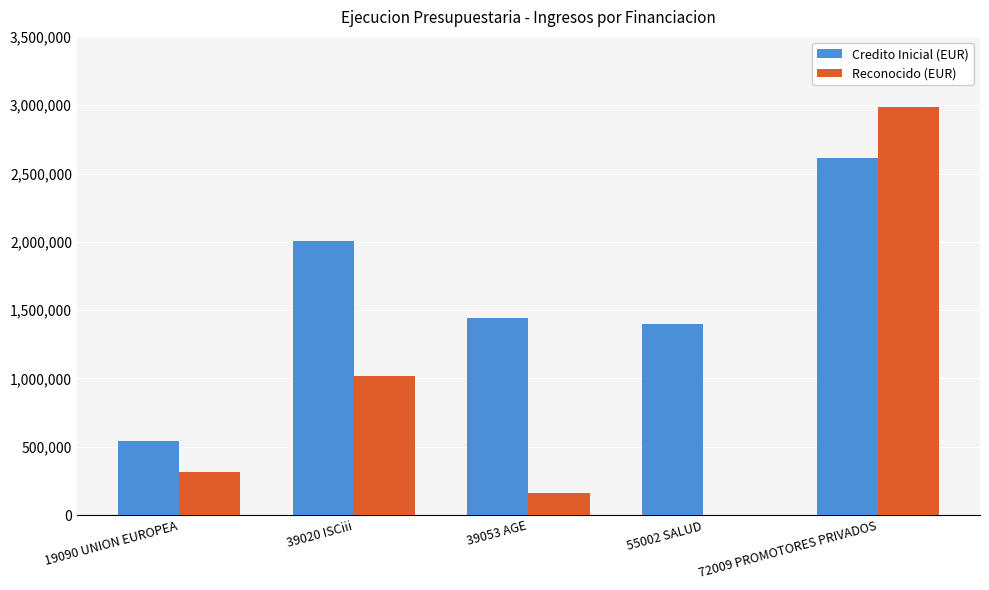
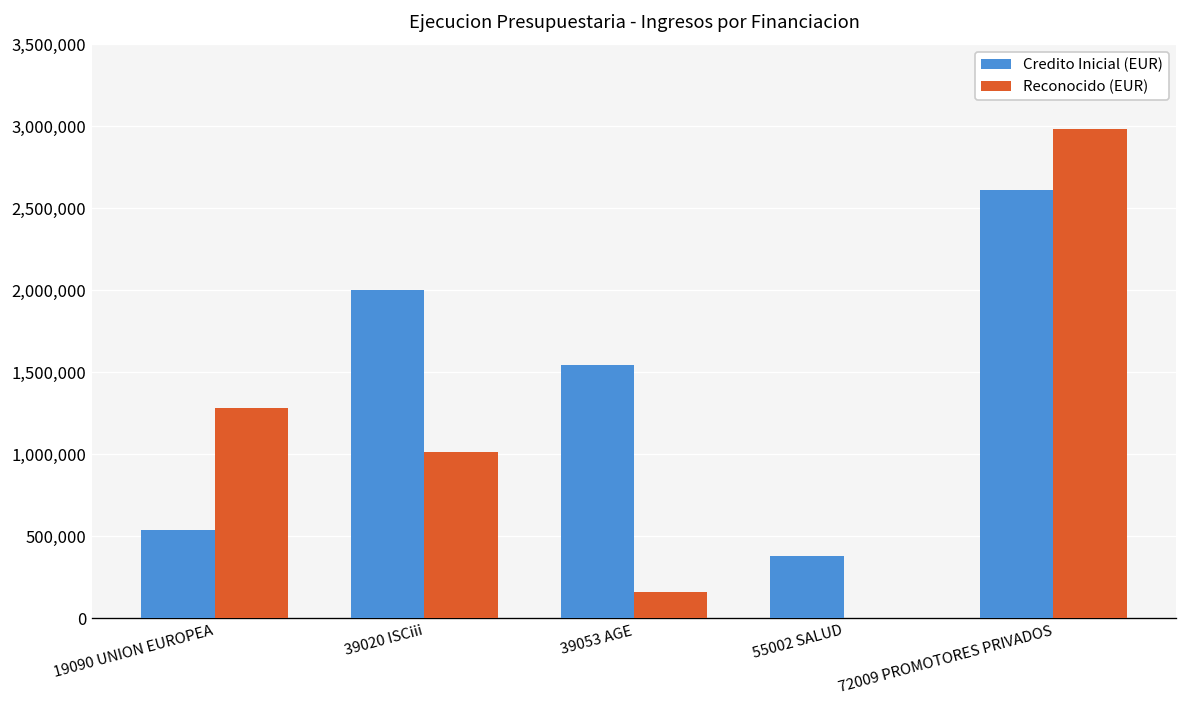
Reconocido (EUR), 19090 UNION EUROPEA: 320,000 -> 1,280,000
Credito Inicial (EUR), 39053 AGE: 1,450,000 -> 1,540,000
Credito Inicial (EUR), 55002 SALUD: 1,400,000 -> 380,000
